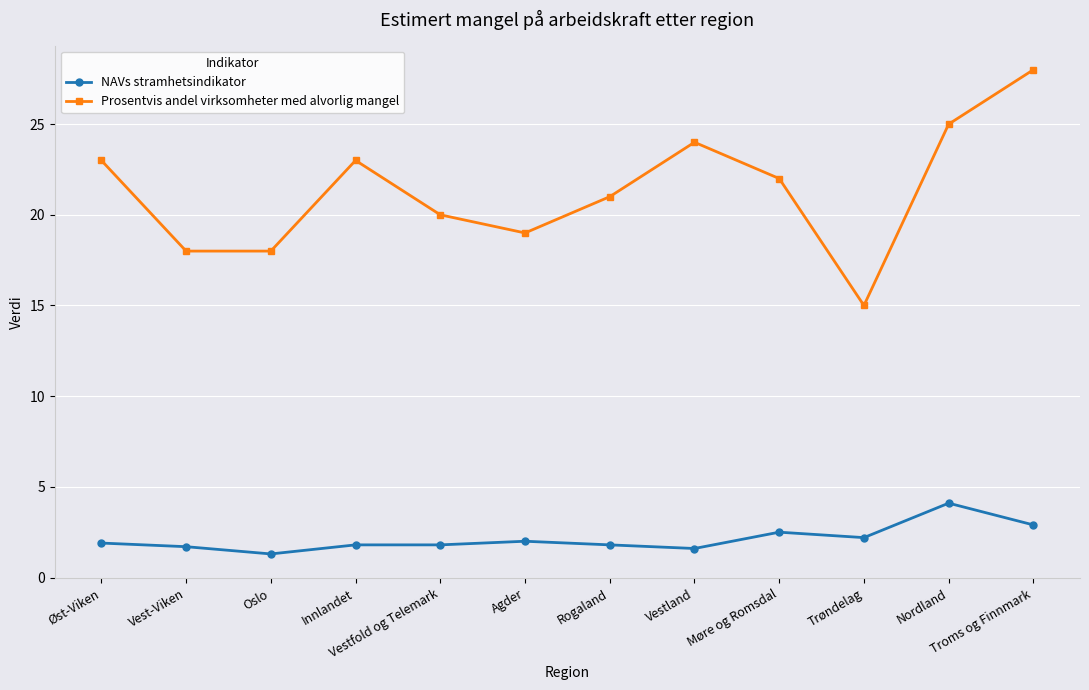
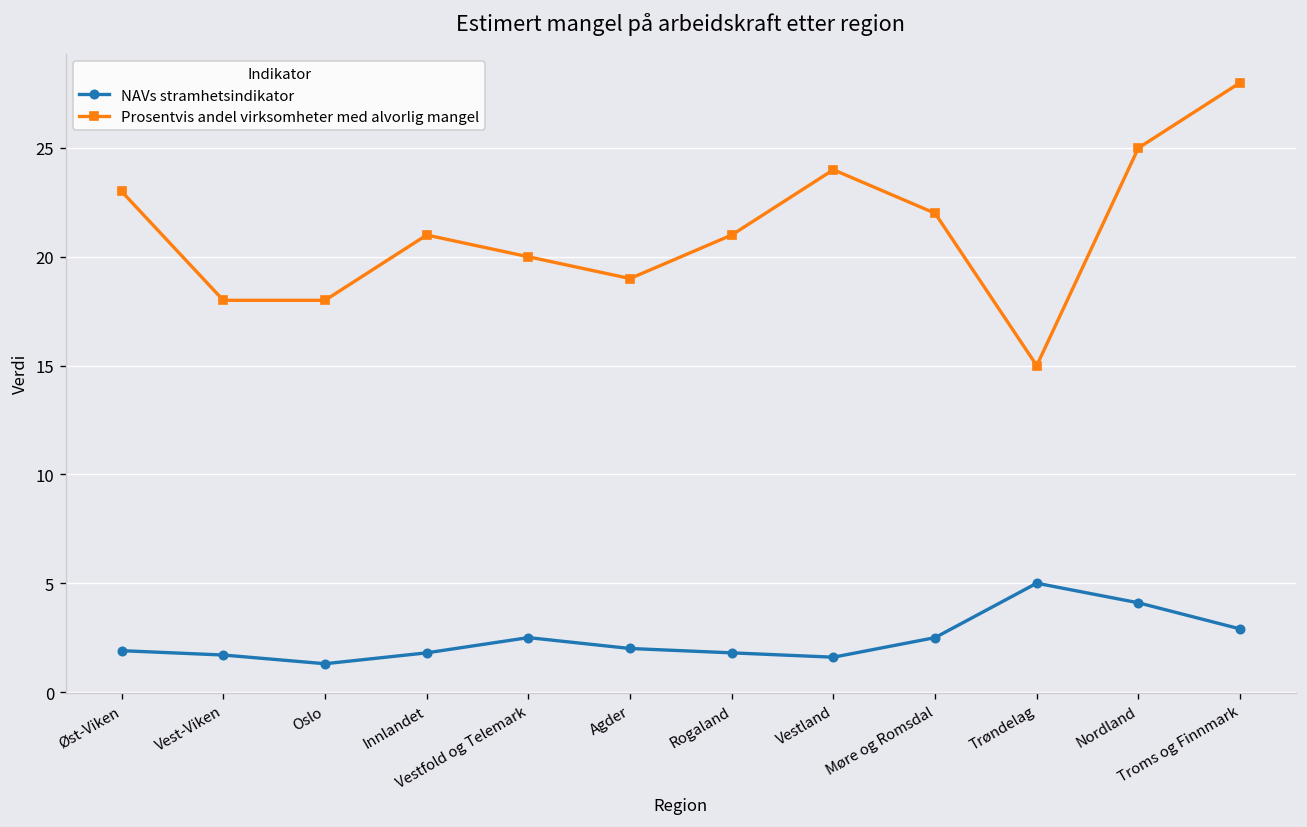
Prosentvis andel virksomheter med alvorlig mangel, Innlandet: 23 -> 21
NAVs stramhetsindikator, Vestfold og Telemark: 1.8 -> 2.5
NAVs stramhetsindikator, Trøndelag: 2.2 -> 5.0
